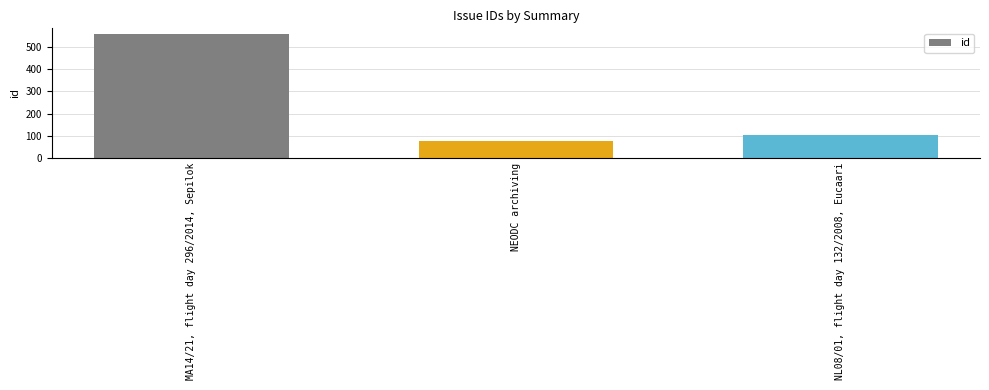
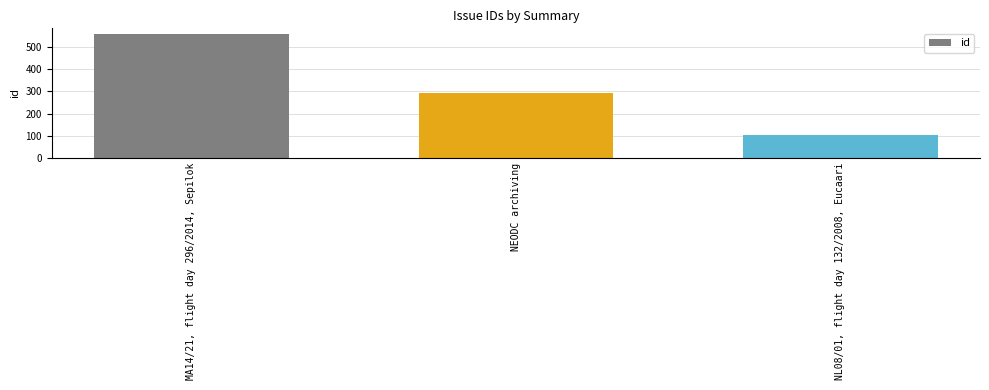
NEODC archiving: 80 -> 300
